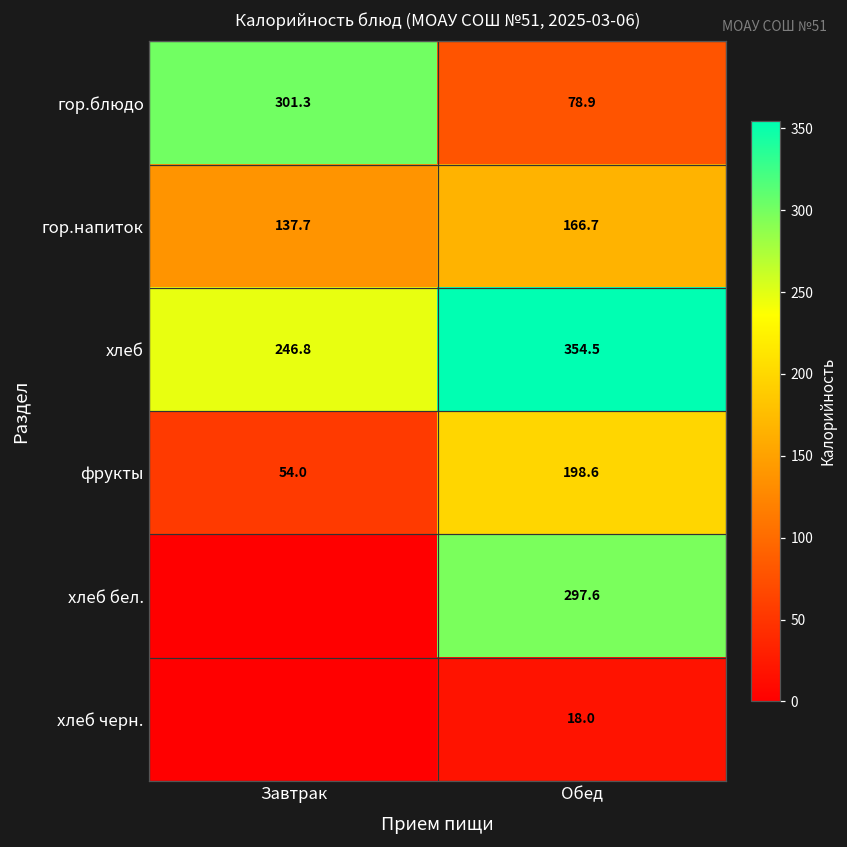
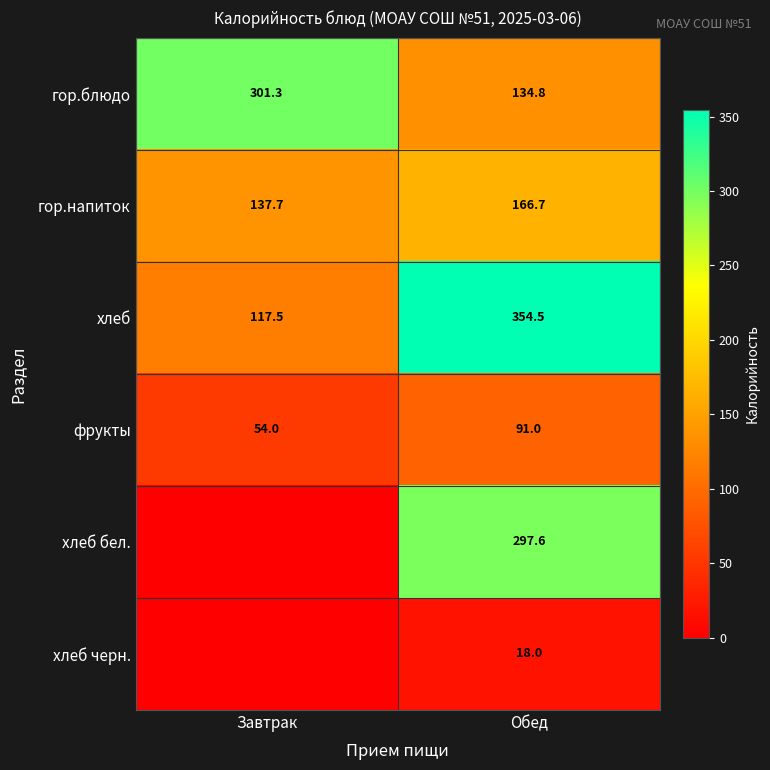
гор.блюдо, Обед: 78.9 -> 134.8
хлеб, Завтрак: 246.8 -> 117.5
фрукты, Обед: 198.6 -> 91.0
